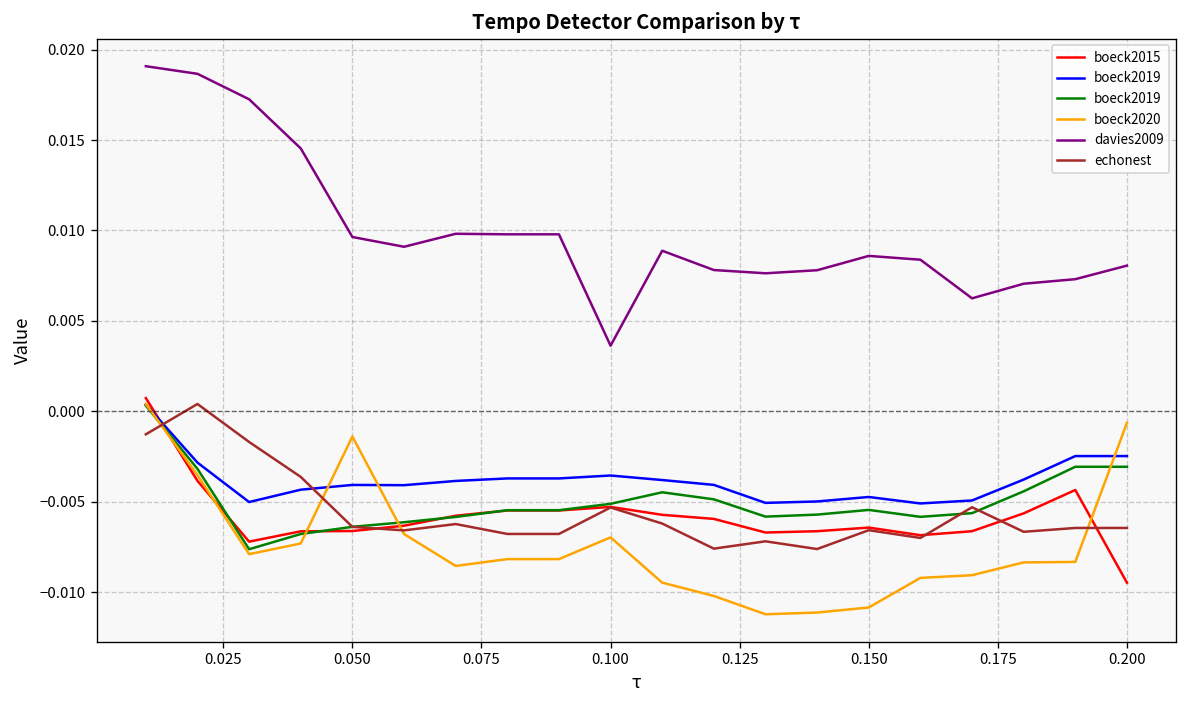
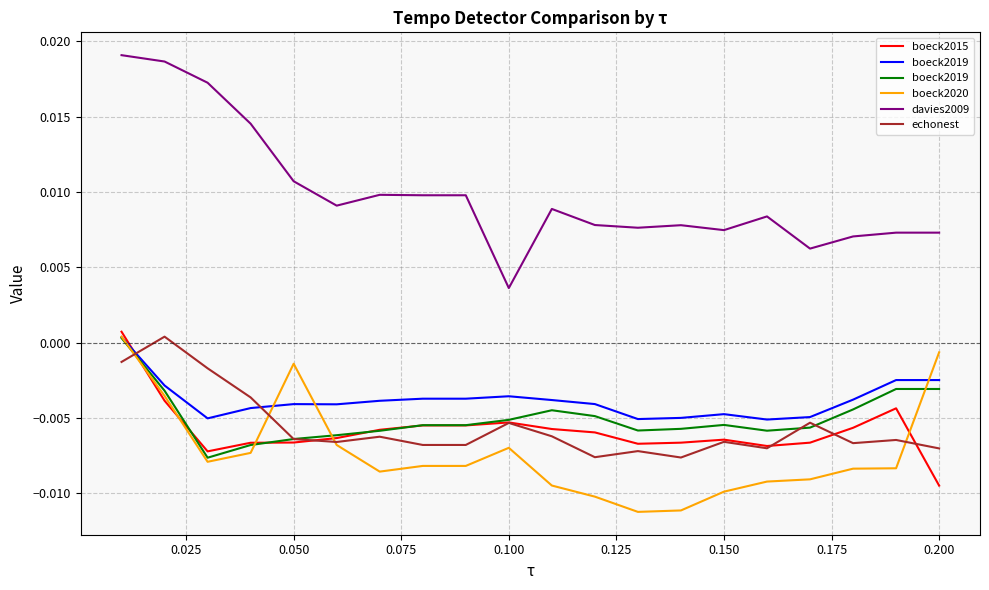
davies2009, 0.050: 0.0096 -> 0.0107
boeck2020, 0.150: -0.0109 -> -0.0099
davies2009, 0.150: 0.0086 -> 0.0075
davies2009, 0.200: 0.0081 -> 0.0073
echonest, 0.200: -0.0065 -> -0.0070
